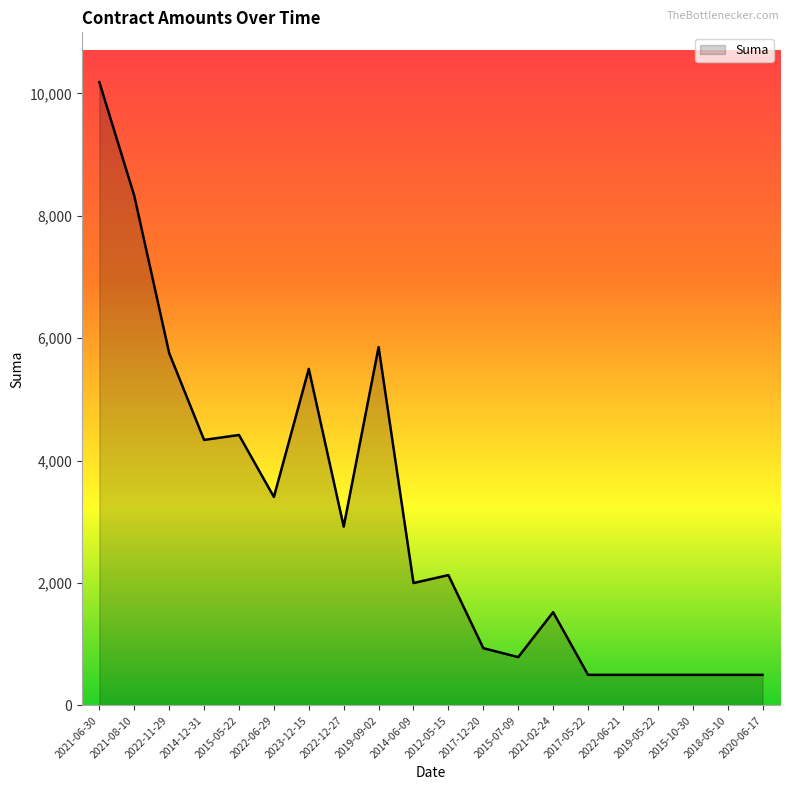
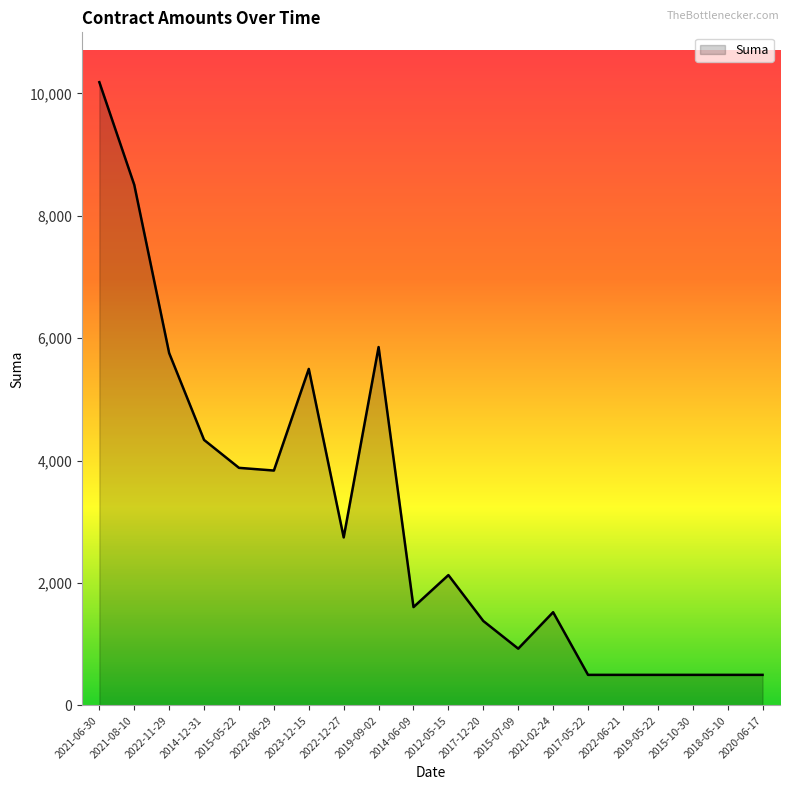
2021-08-10: 8,300 -> 8,500
2015-05-22: 4,400 -> 3,900
2022-06-29: 3,400 -> 3,800
2022-12-27: 2,900 -> 2,700
2014-06-09: 2,000 -> 1,600
2017-12-20: 900 -> 1,400
2015-07-09: 800 -> 900
